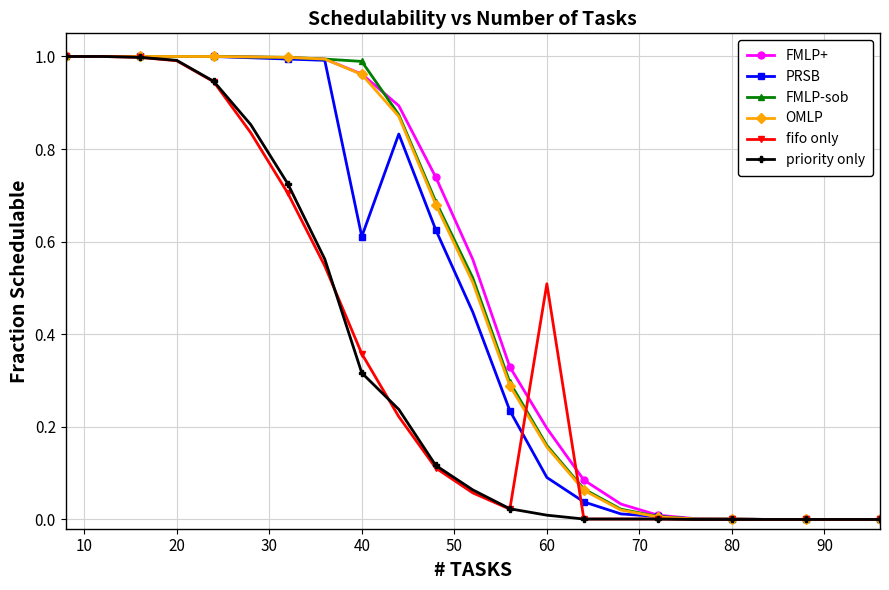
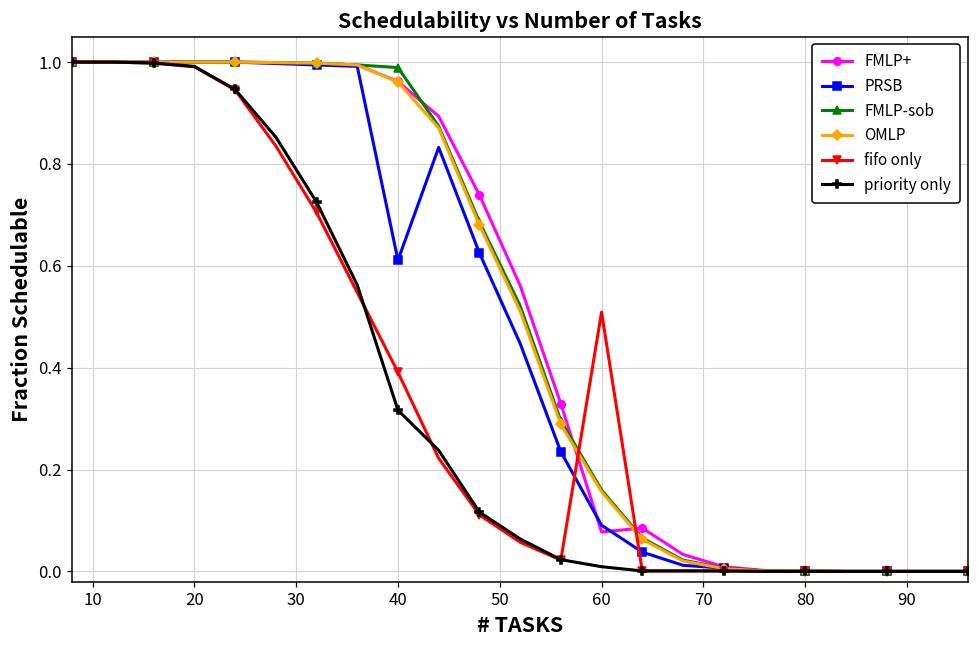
fifo only, 40: 0.36 -> 0.39
FMLP+, 60: 0.20 -> 0.08
